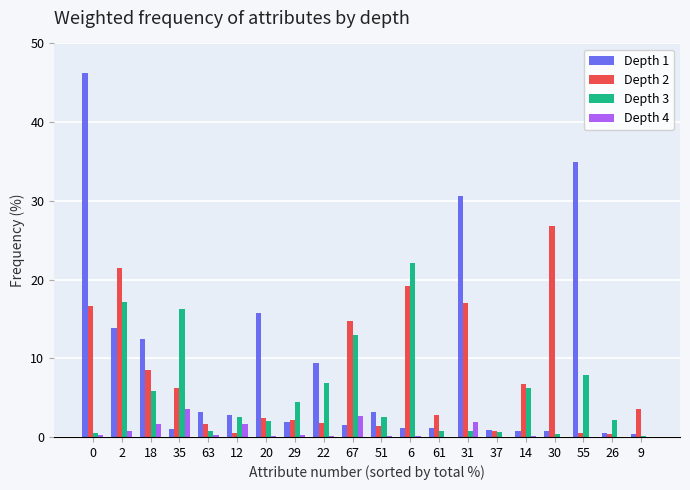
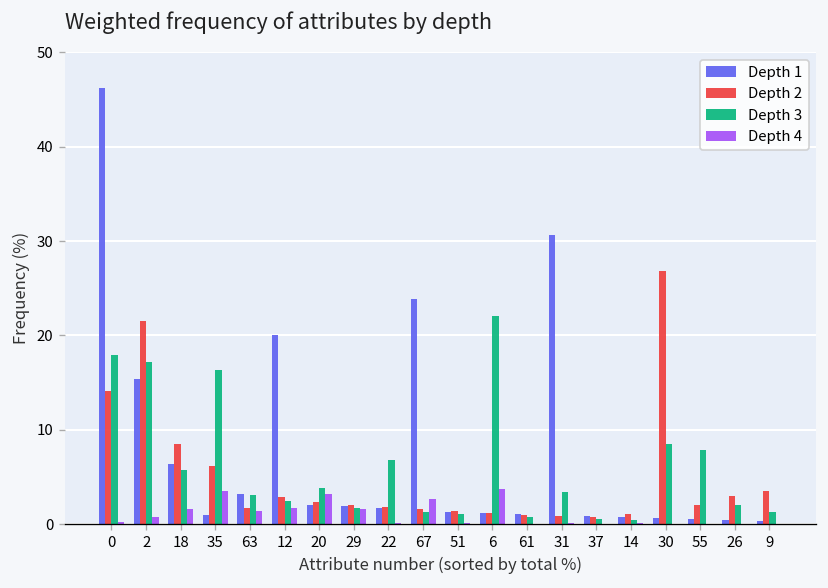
Depth 2, 0: 17 -> 14
Depth 3, 0: 1 -> 18
Depth 1, 2: 14 -> 15
Depth 1, 18: 13 -> 6
Depth 3, 63: 1 -> 3
Depth 4, 63: 0 -> 1
Depth 1, 12: 3 -> 20
Depth 2, 12: 1 -> 3
Depth 1, 20: 16 -> 2
Depth 3, 20: 2 -> 4
Depth 4, 20: 0 -> 3
Depth 3, 29: 4 -> 2
Depth 4, 29: 0 -> 2
Depth 1, 22: 9 -> 2
Depth 1, 67: 2 -> 24
Depth 2, 67: 15 -> 2
Depth 3, 67: 13 -> 1
Depth 1, 51: 3 -> 1
Depth 3, 51: 3 -> 1
Depth 2, 6: 19 -> 1
Depth 4, 6: 0 -> 4
Depth 2, 61: 3 -> 1
Depth 2, 31: 17 -> 1
Depth 3, 31: 1 -> 3
Depth 4, 31: 2 -> 0
Depth 2, 14: 7 -> 1
Depth 3, 14: 6 -> 1
Depth 3, 30: 0 -> 9
Depth 1, 55: 35 -> 1
Depth 2, 55: 1 -> 2
Depth 2, 26: 0 -> 3
Depth 3, 9: 0 -> 1
